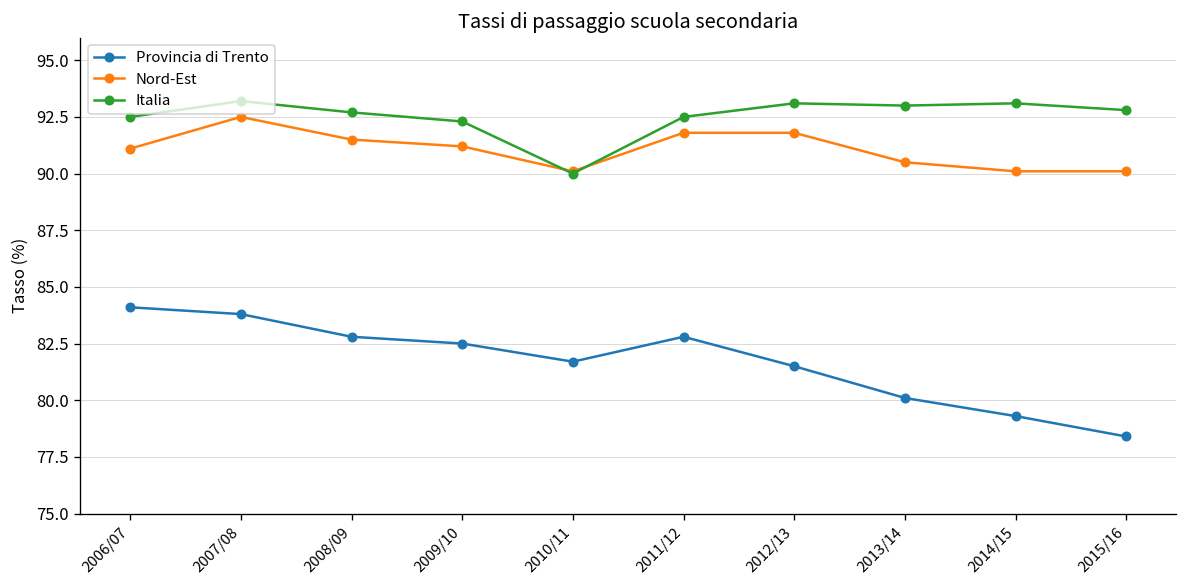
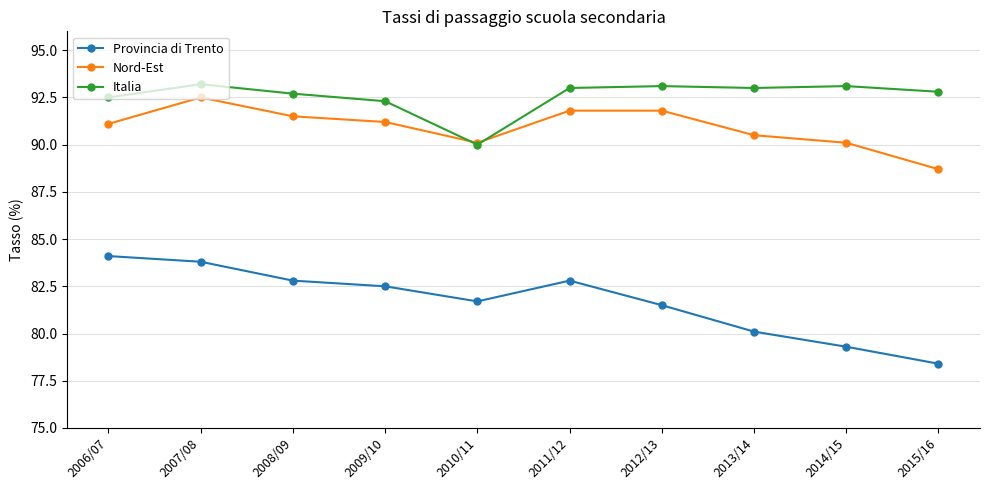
Italia, 2011/12: 92.5 -> 93.0
Nord-Est, 2015/16: 90.1 -> 88.7
